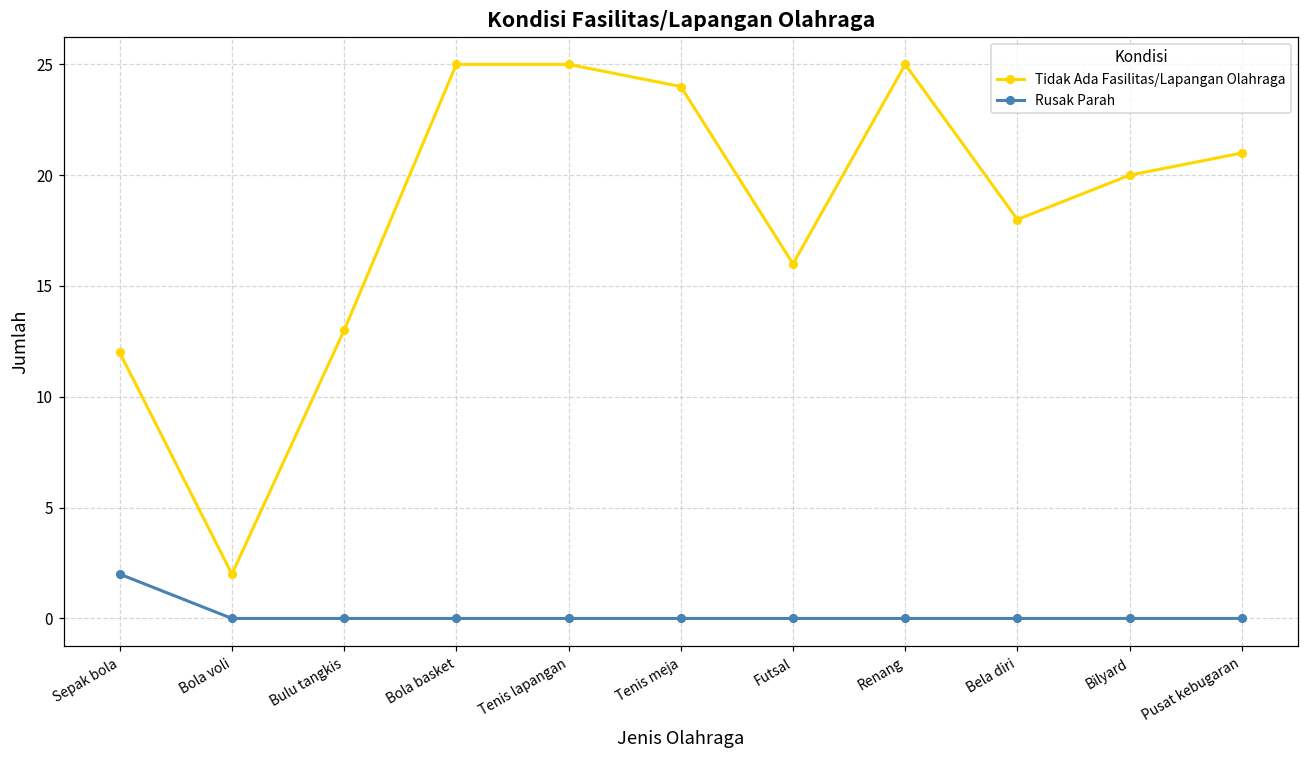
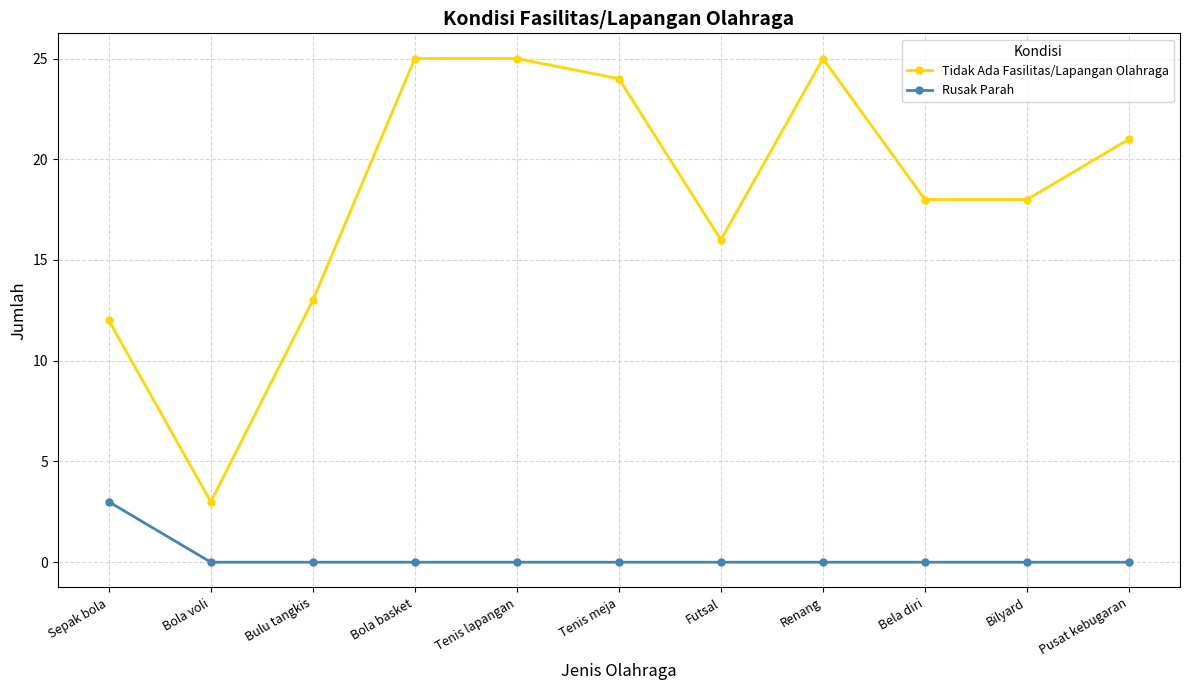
Rusak Parah, Sepak bola: 2 -> 3
Tidak Ada Fasilitas/Lapangan Olahraga, Bola voli: 2 -> 3
Tidak Ada Fasilitas/Lapangan Olahraga, Bilyard: 20 -> 18
